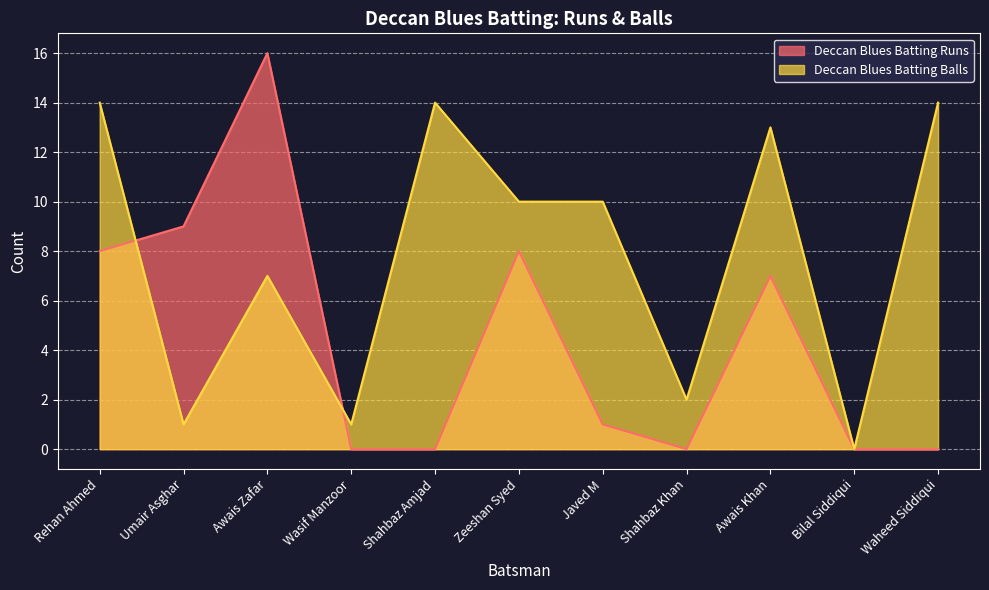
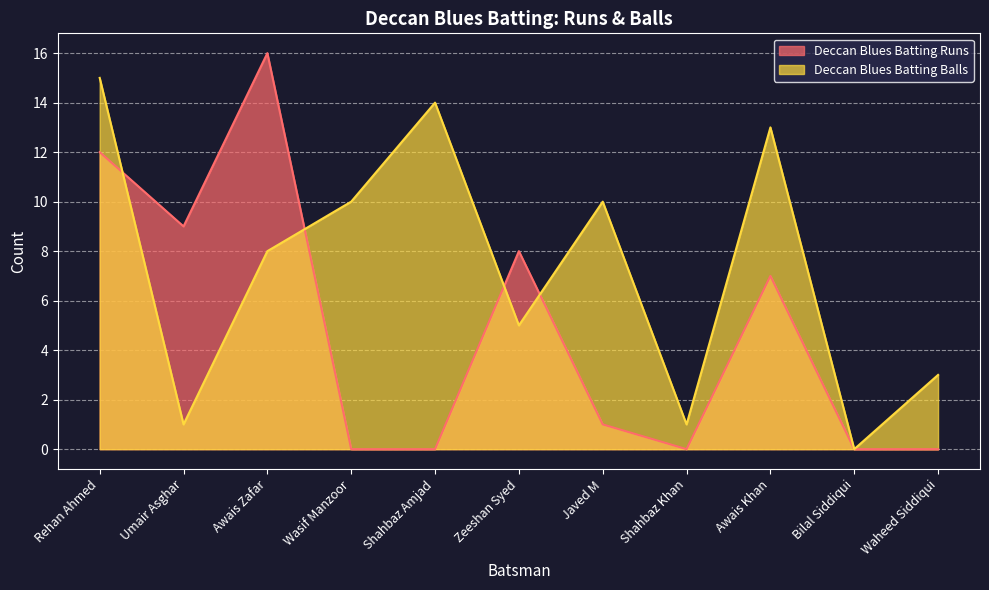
Deccan Blues Batting Runs, Rehan Ahmed: 8 -> 12
Deccan Blues Batting Balls, Rehan Ahmed: 14 -> 15
Deccan Blues Batting Balls, Awais Zafar: 7 -> 8
Deccan Blues Batting Balls, Wasif Manzoor: 1 -> 10
Deccan Blues Batting Balls, Zeeshan Syed: 10 -> 5
Deccan Blues Batting Balls, Shahbaz Khan: 2 -> 1
Deccan Blues Batting Balls, Waheed Siddiqui: 14 -> 3
